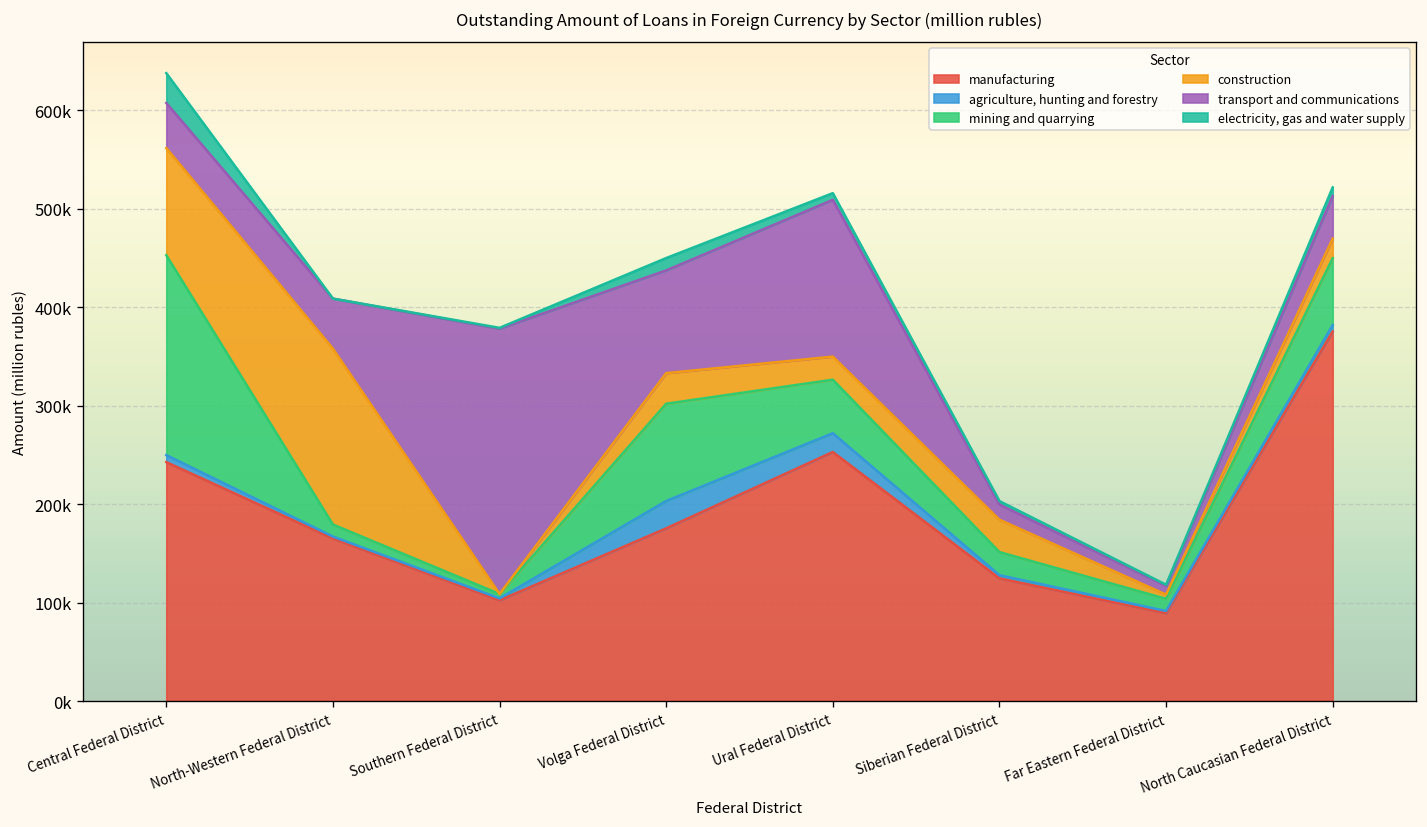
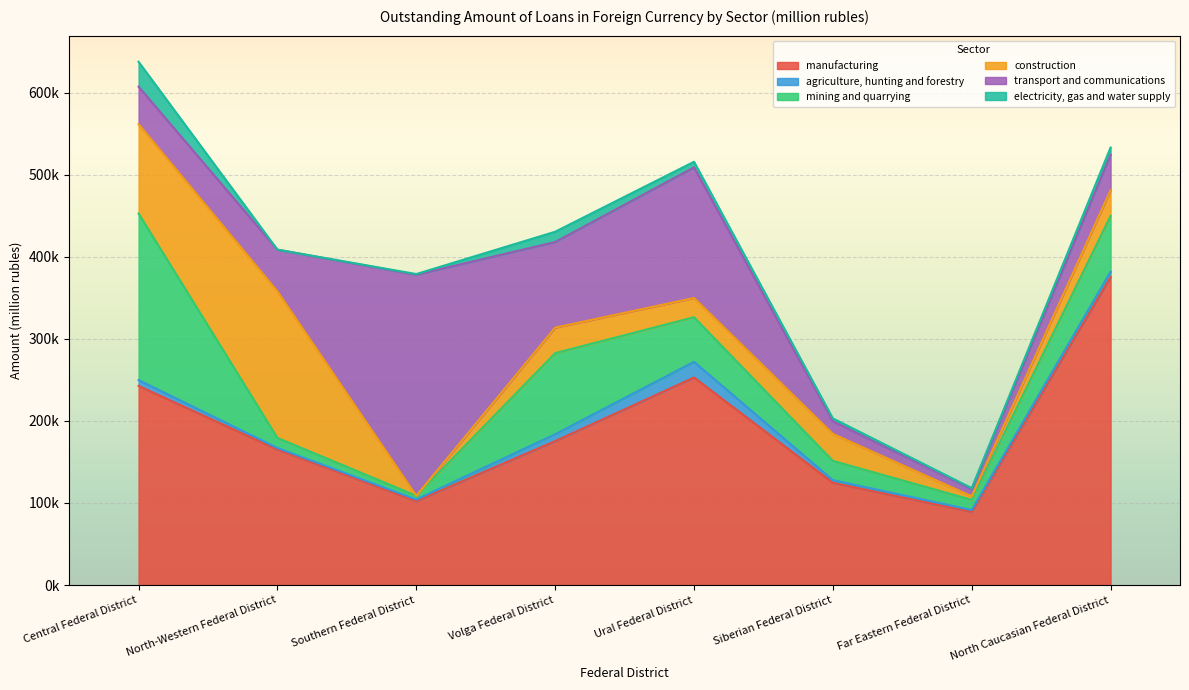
agriculture, hunting and forestry, Volga Federal District: 30000 -> 10000
construction, North Caucasian Federal District: 20000 -> 30000
